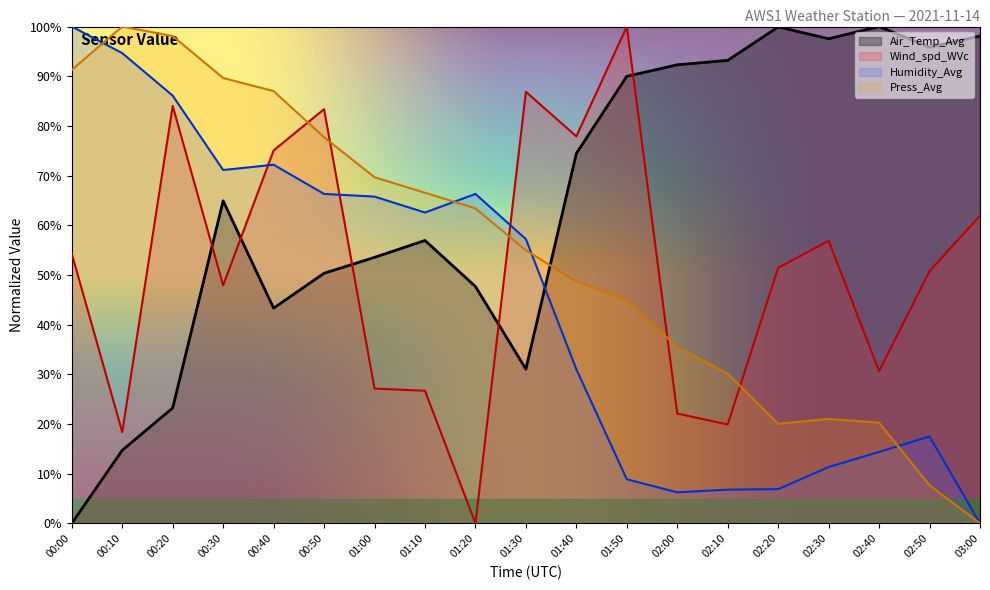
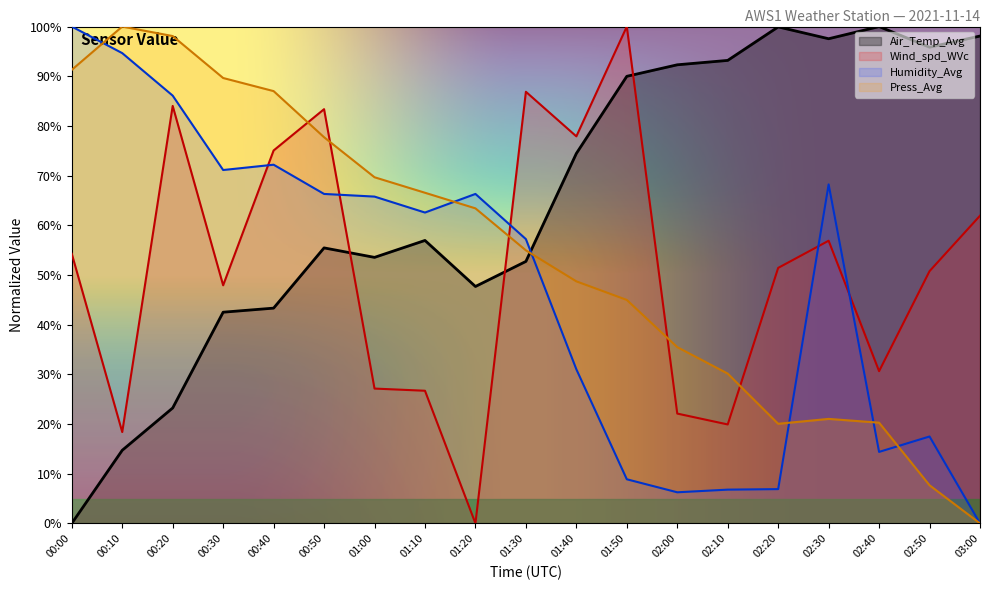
Air_Temp_Avg, 00:30: 65% -> 43%
Air_Temp_Avg, 00:50: 50% -> 55%
Air_Temp_Avg, 01:30: 31% -> 53%
Humidity_Avg, 02:30: 11% -> 68%
